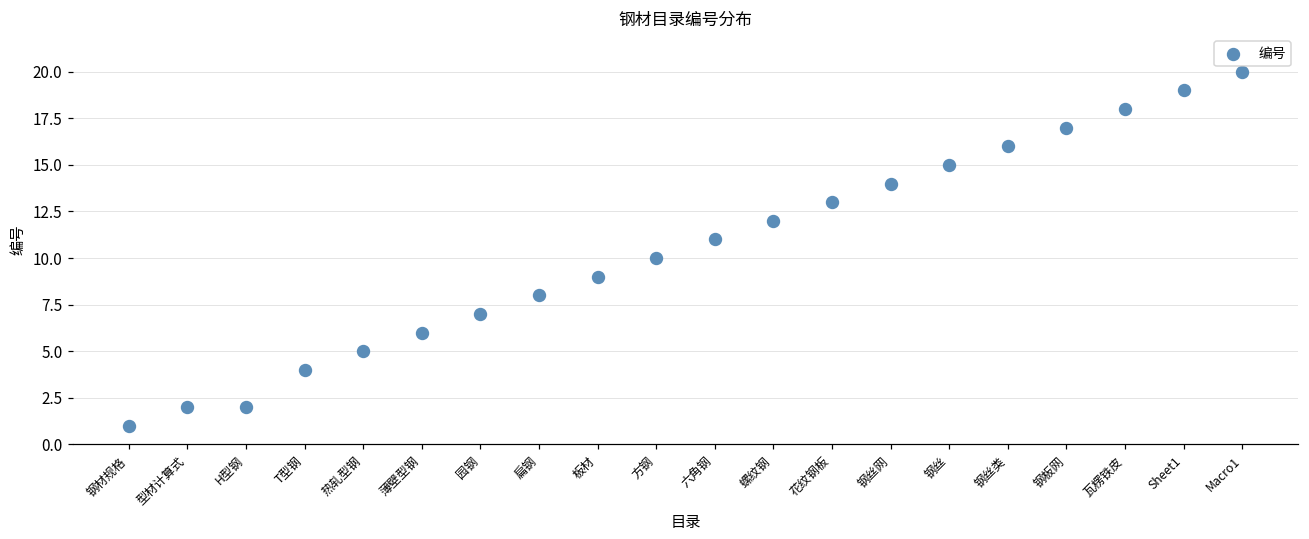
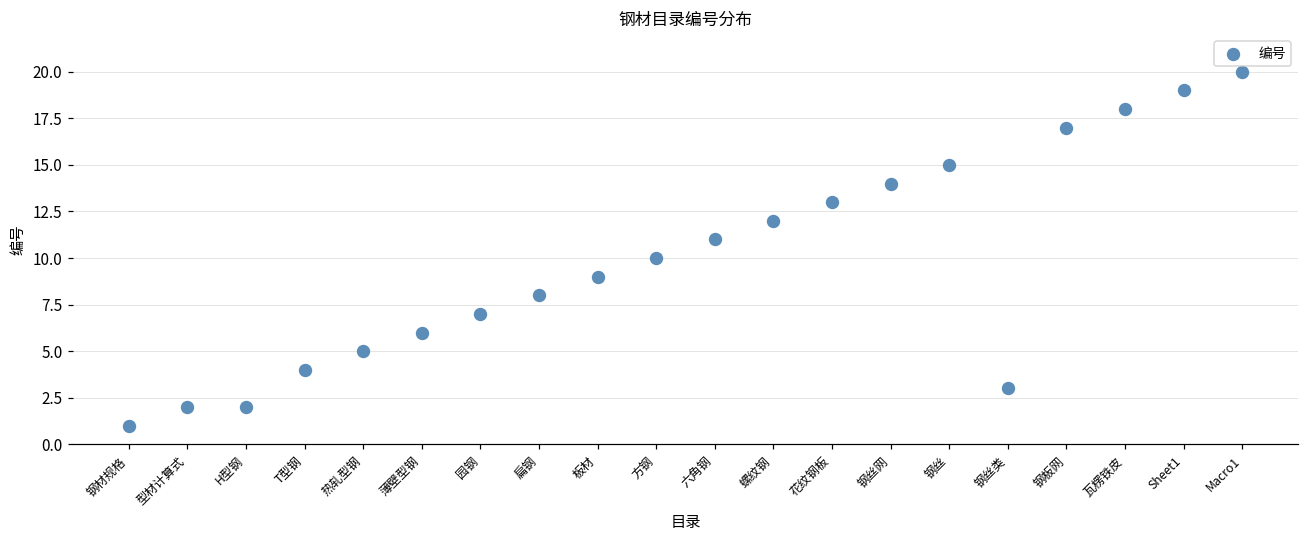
钢丝类: 16 -> 3
